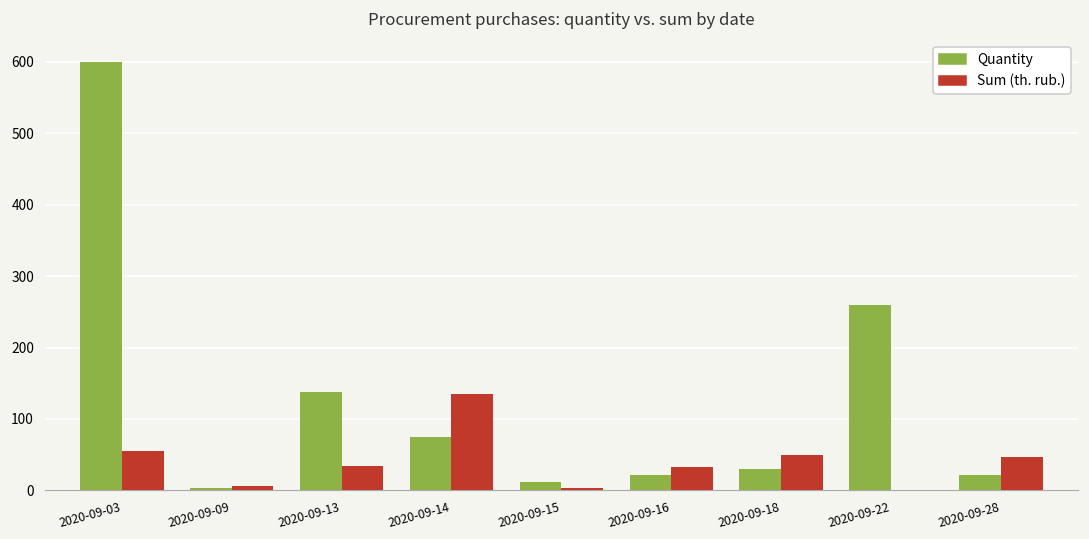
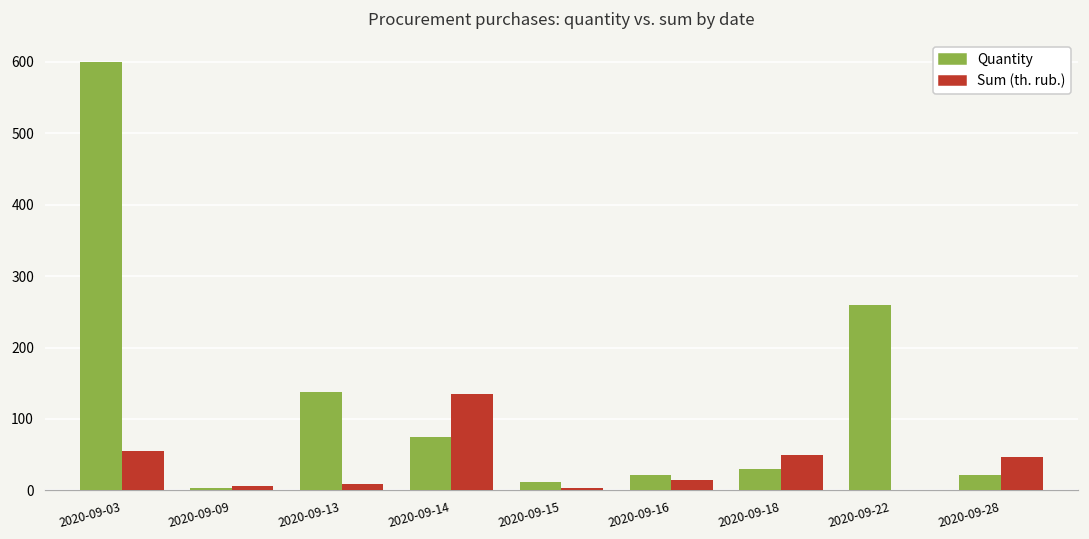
Sum (th. rub.), 2020-09-13: 30 -> 10
Sum (th. rub.), 2020-09-16: 30 -> 10
